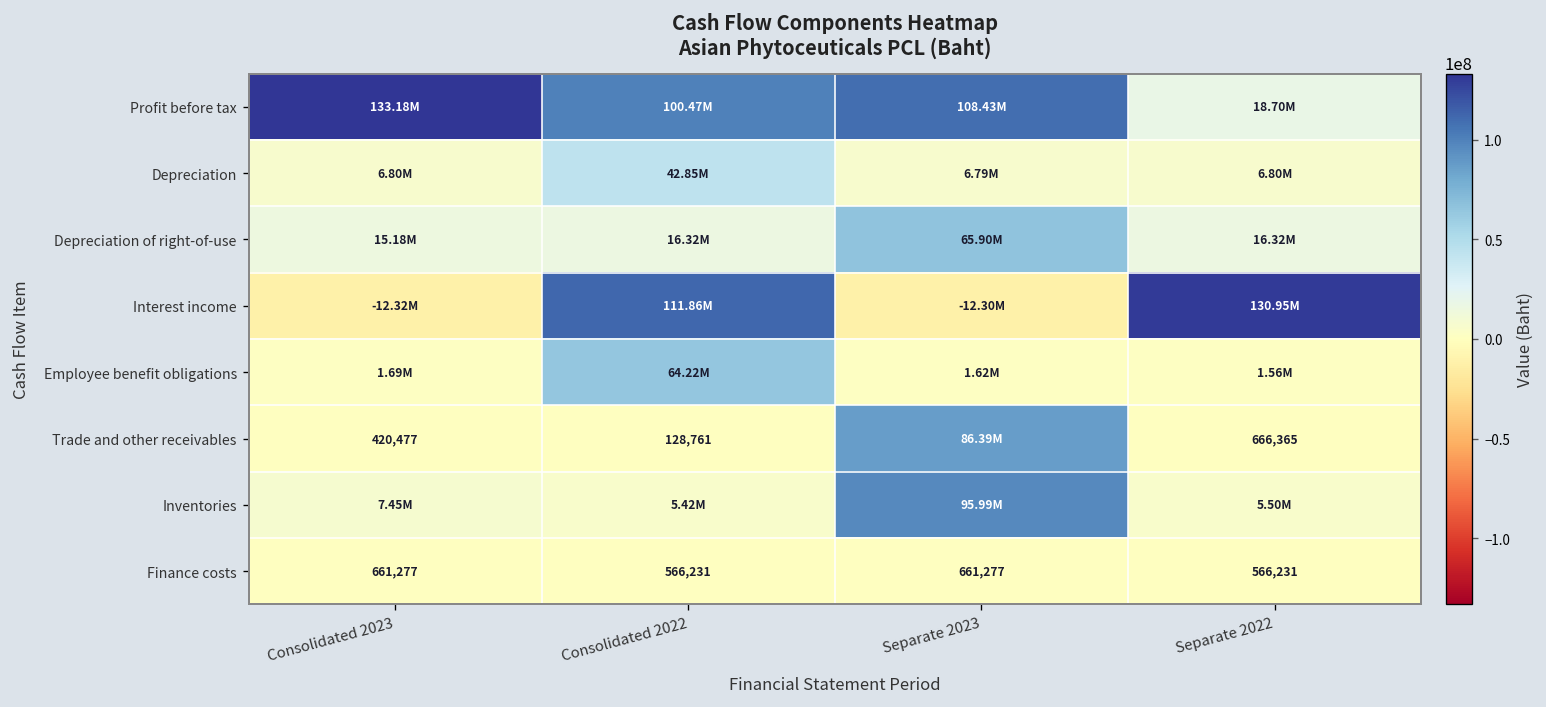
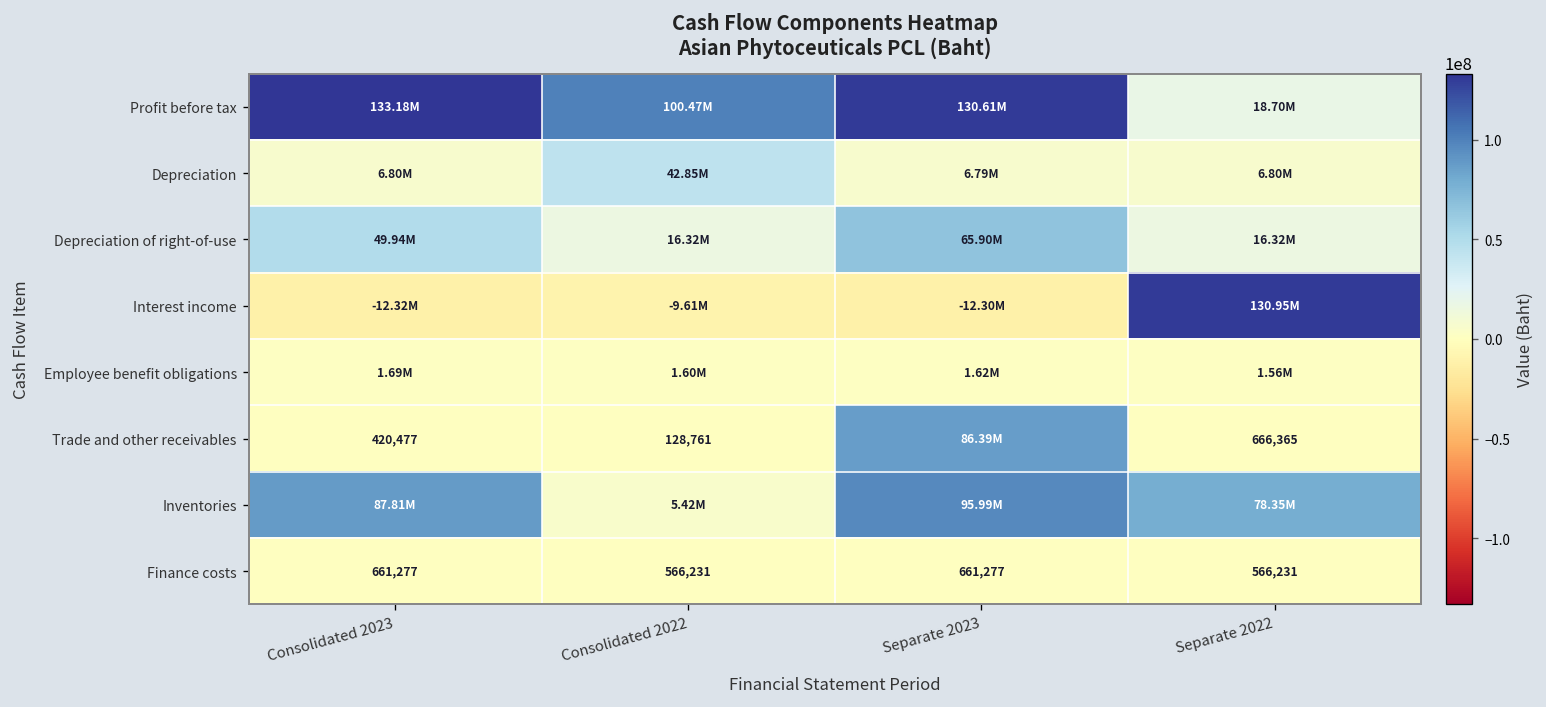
Profit before tax, Separate 2023: 108.43M -> 130.61M
Depreciation of right-of-use, Consolidated 2023: 15.18M -> 49.94M
Interest income, Consolidated 2022: 111.86M -> -9.61M
Employee benefit obligations, Consolidated 2022: 64.22M -> 1.60M
Inventories, Consolidated 2023: 7.45M -> 87.81M
Inventories, Separate 2022: 5.50M -> 78.35M
